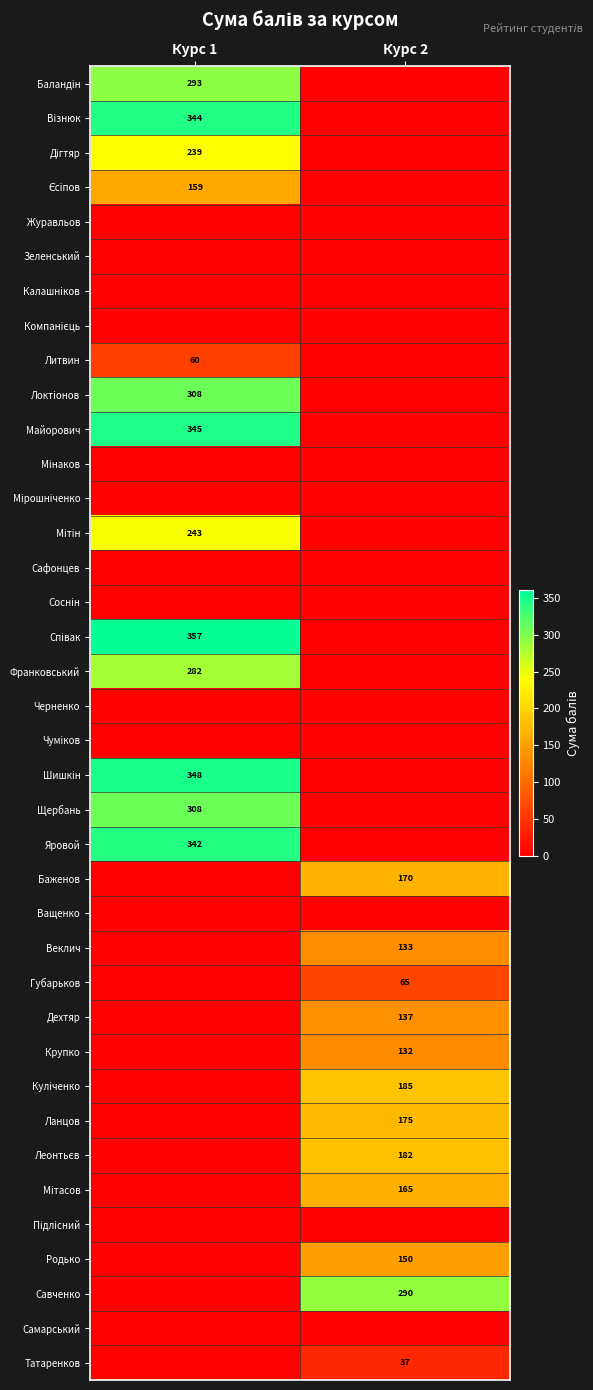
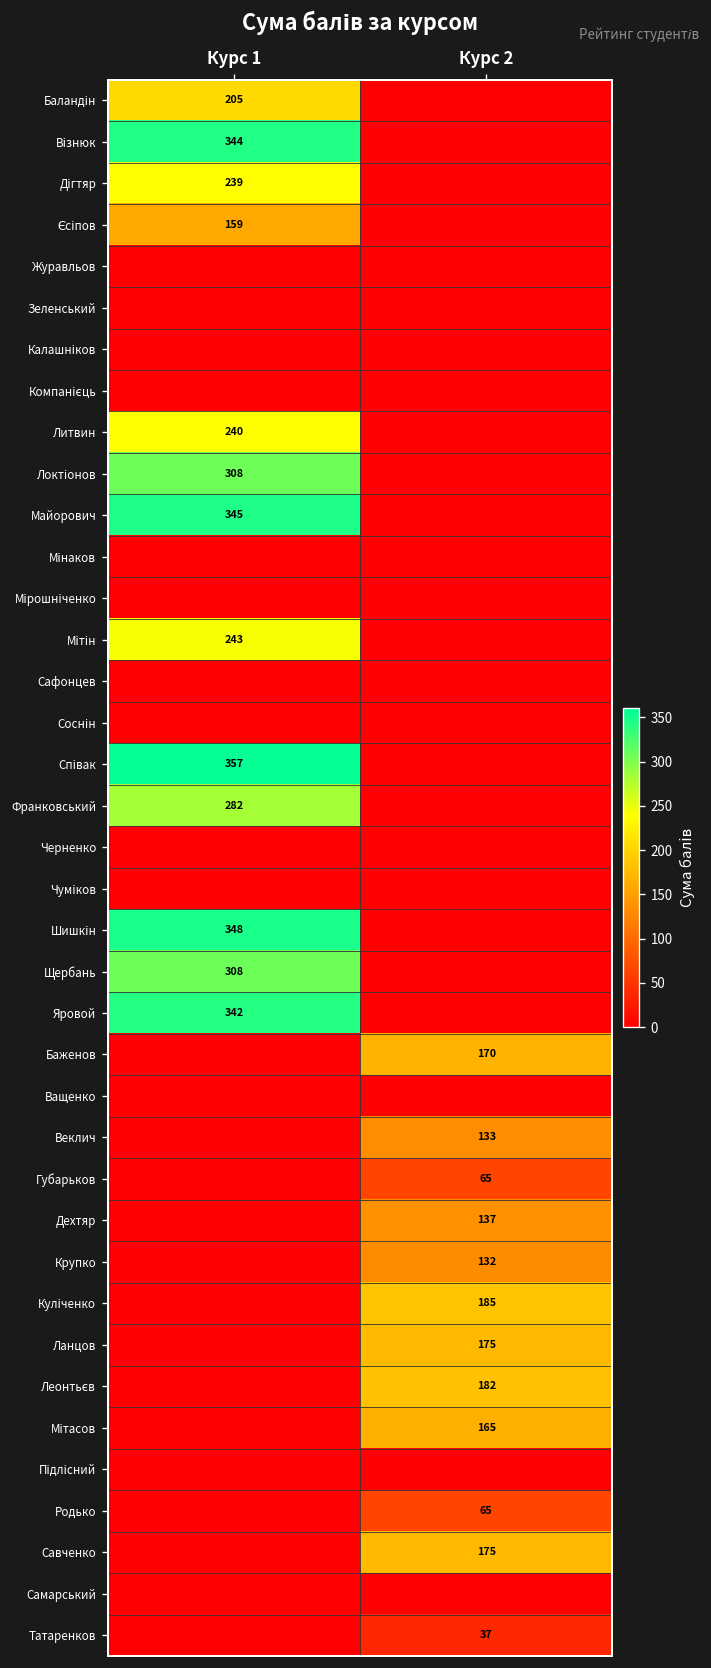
Баландін, Курс 1: 293 -> 205
Литвин, Курс 1: 60 -> 240
Родько, Курс 2: 150 -> 65
Савченко, Курс 2: 290 -> 175
